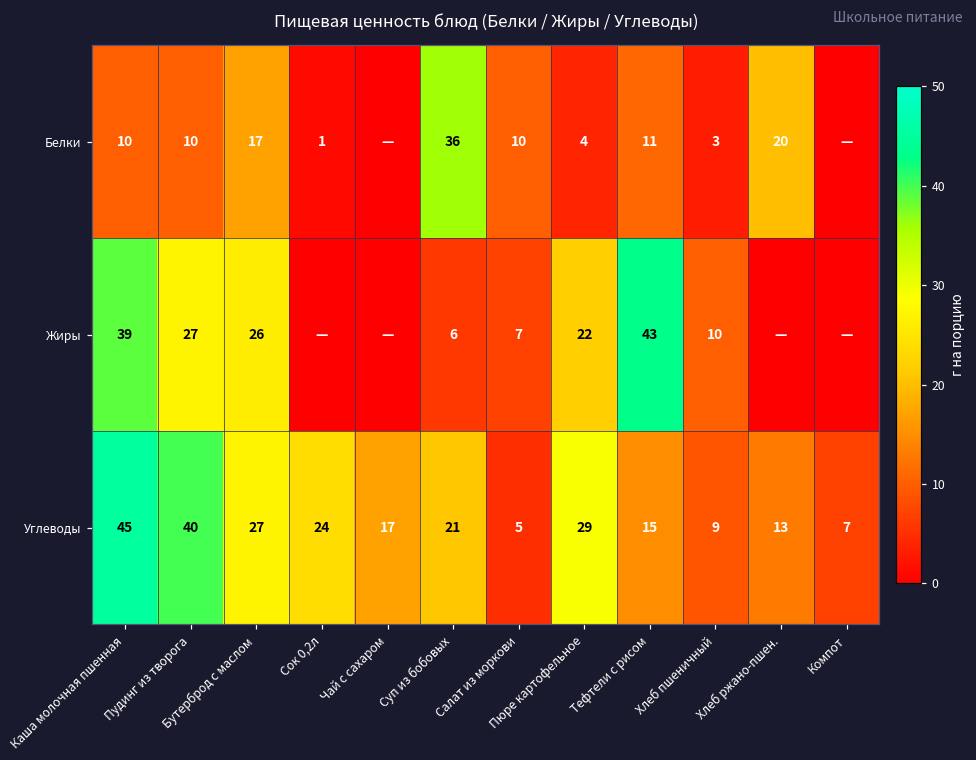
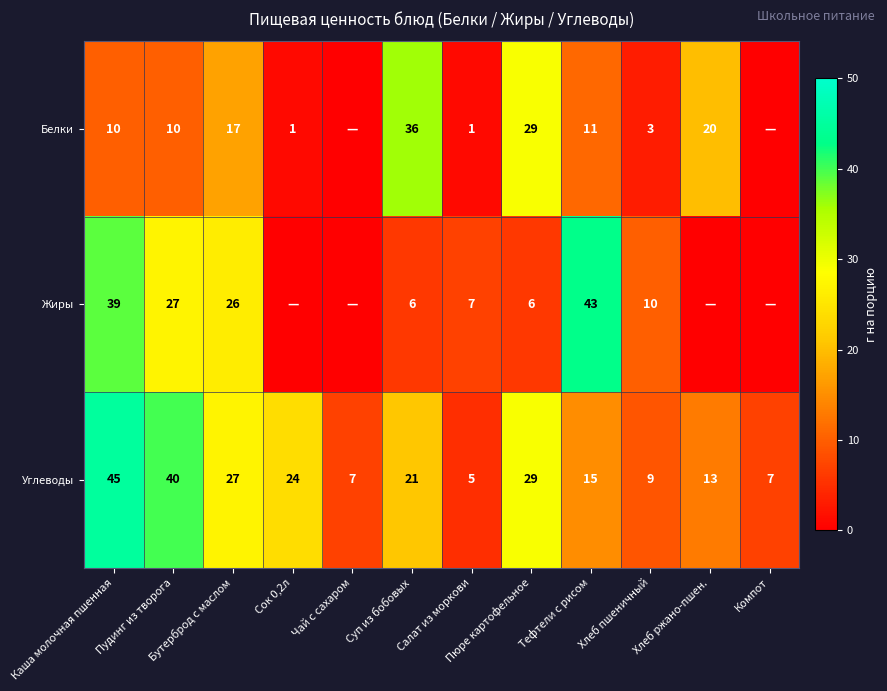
Белки, Салат из моркови: 10 -> 1
Белки, Пюре картофельное: 4 -> 29
Жиры, Пюре картофельное: 22 -> 6
Углеводы, Чай с сахаром: 17 -> 7
